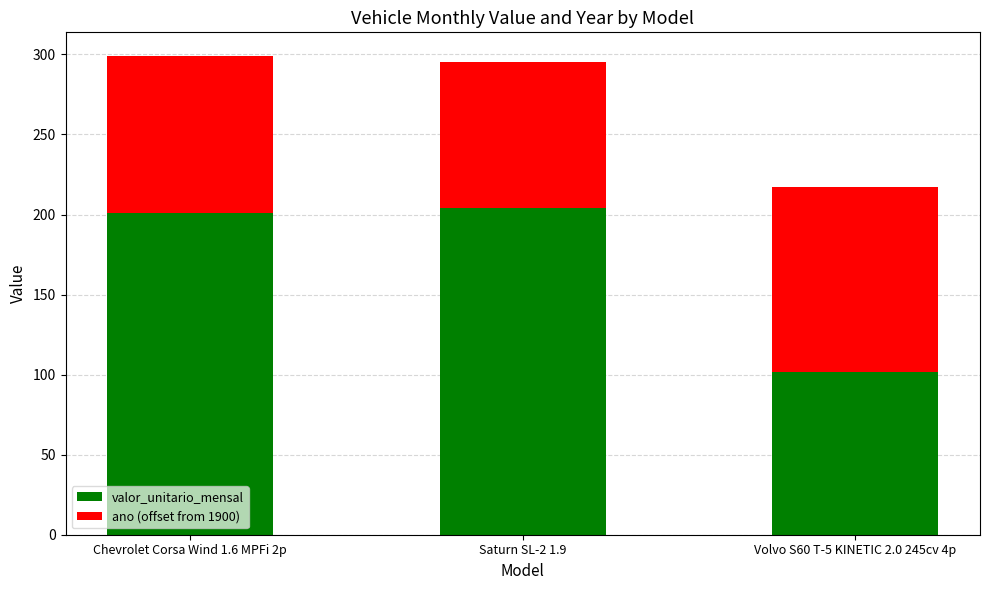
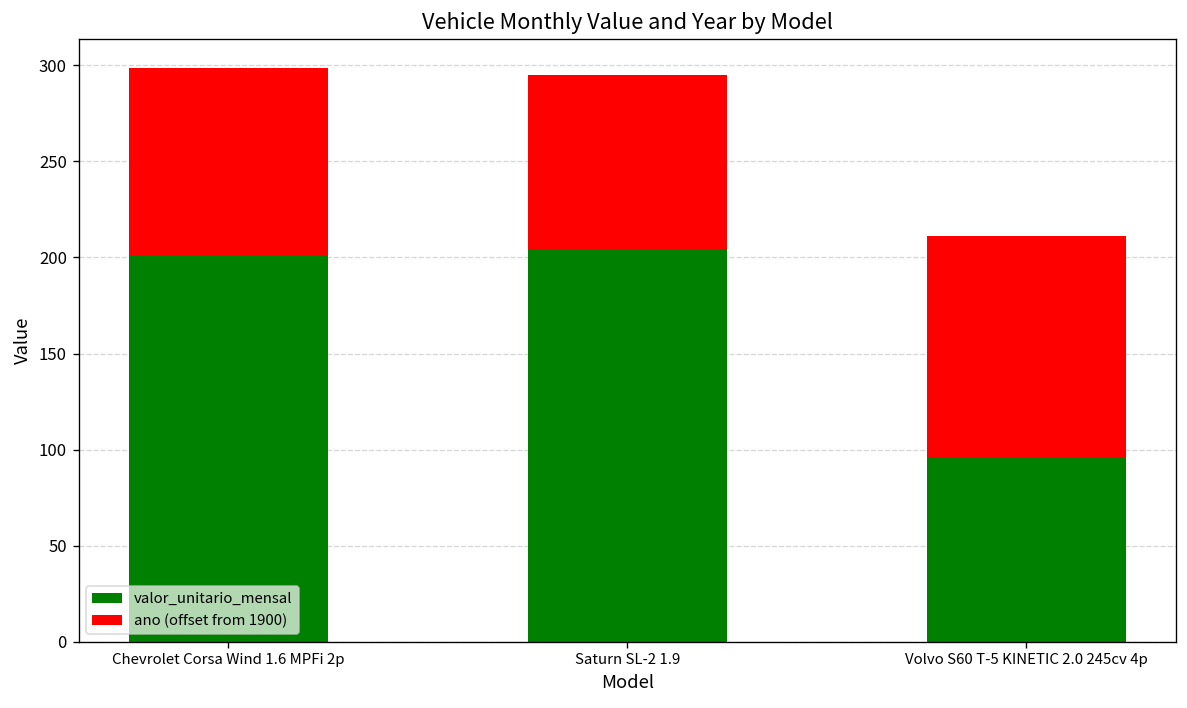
valor_unitario_mensal, Volvo S60 T-5 KINETIC 2.0 245cv 4p: 102 -> 96
